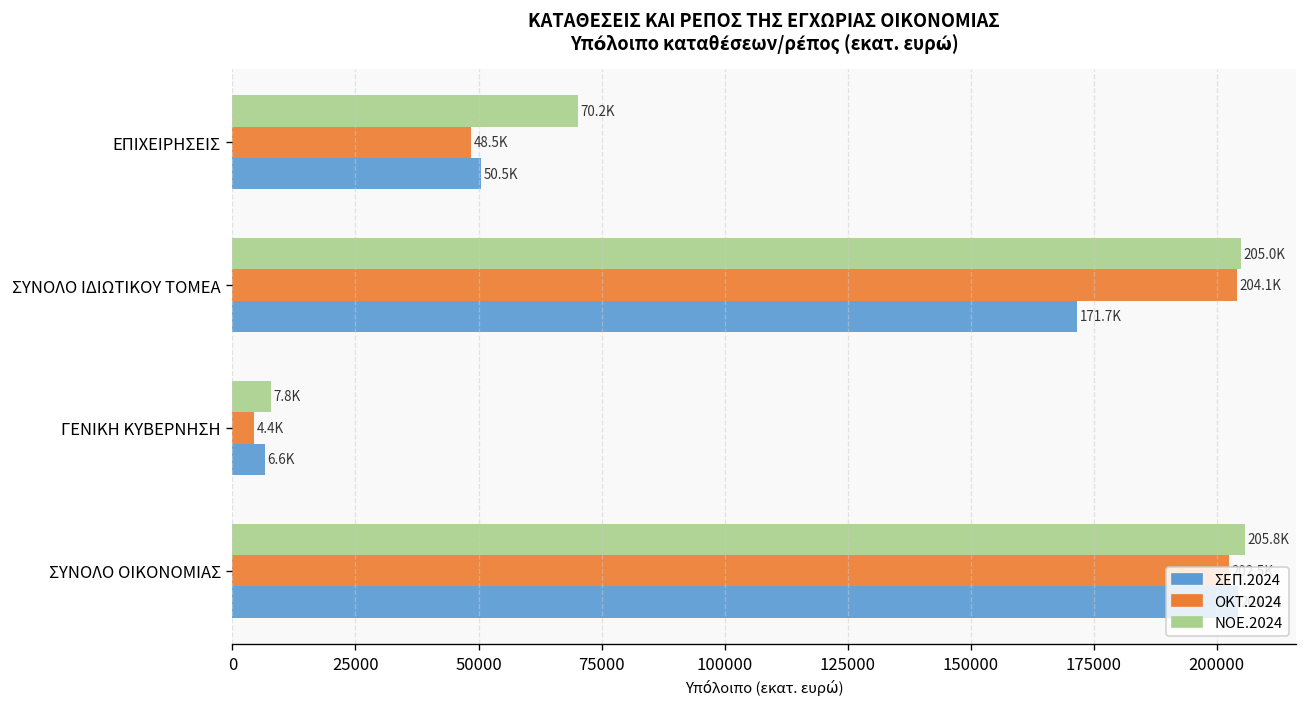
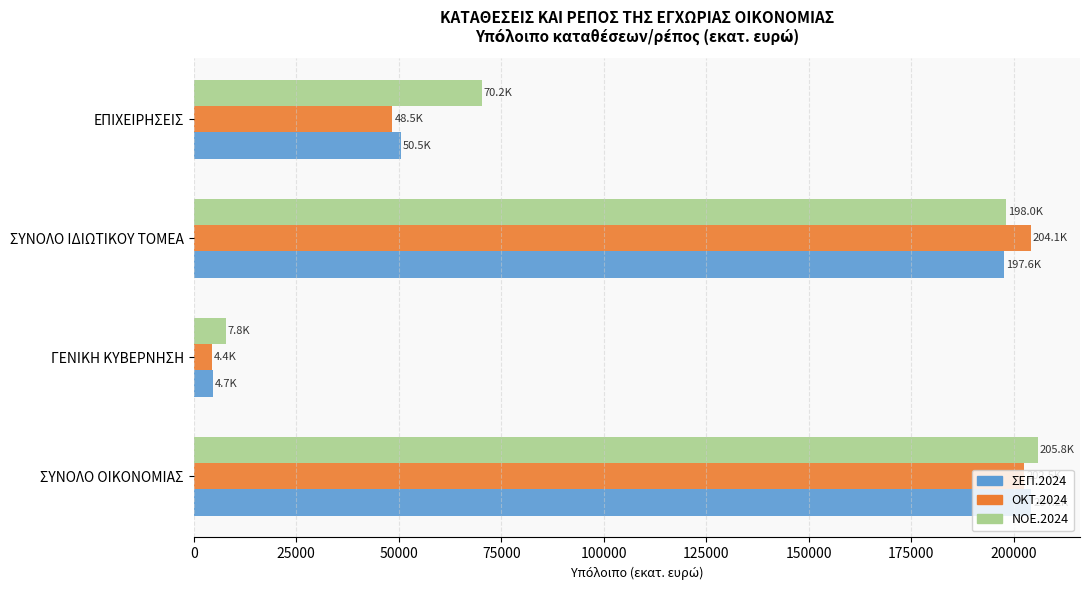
ΝΟΕ.2024, ΣΥΝΟΛΟ ΙΔΙΩΤΙΚΟΥ ΤΟΜΕΑ: 205.0K -> 198.0K
ΣΕΠ.2024, ΣΥΝΟΛΟ ΙΔΙΩΤΙΚΟΥ ΤΟΜΕΑ: 171.7K -> 197.6K
ΣΕΠ.2024, ΓΕΝΙΚΗ ΚΥΒΕΡΝΗΣΗ: 6.6K -> 4.7K
